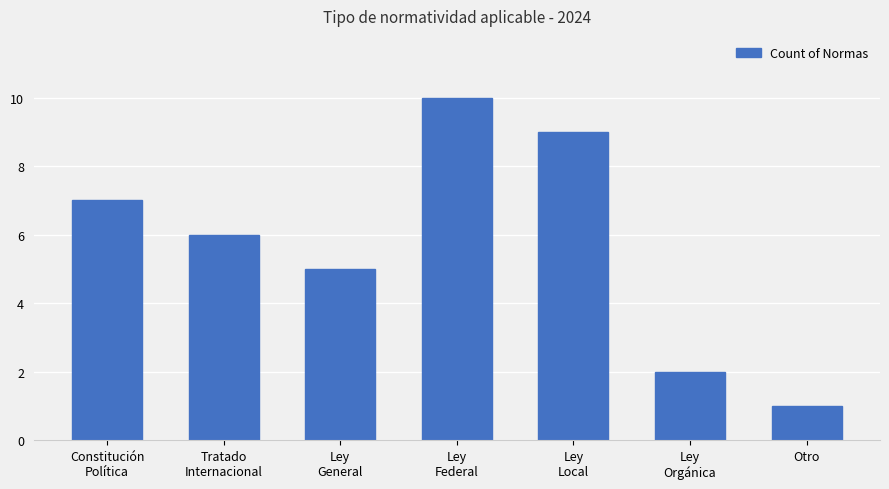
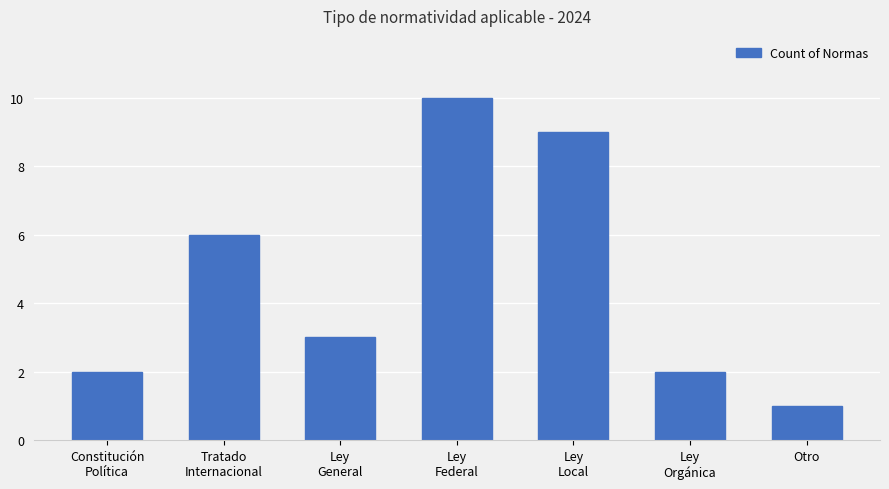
Constitución Política: 7 -> 2
Ley General: 5 -> 3
